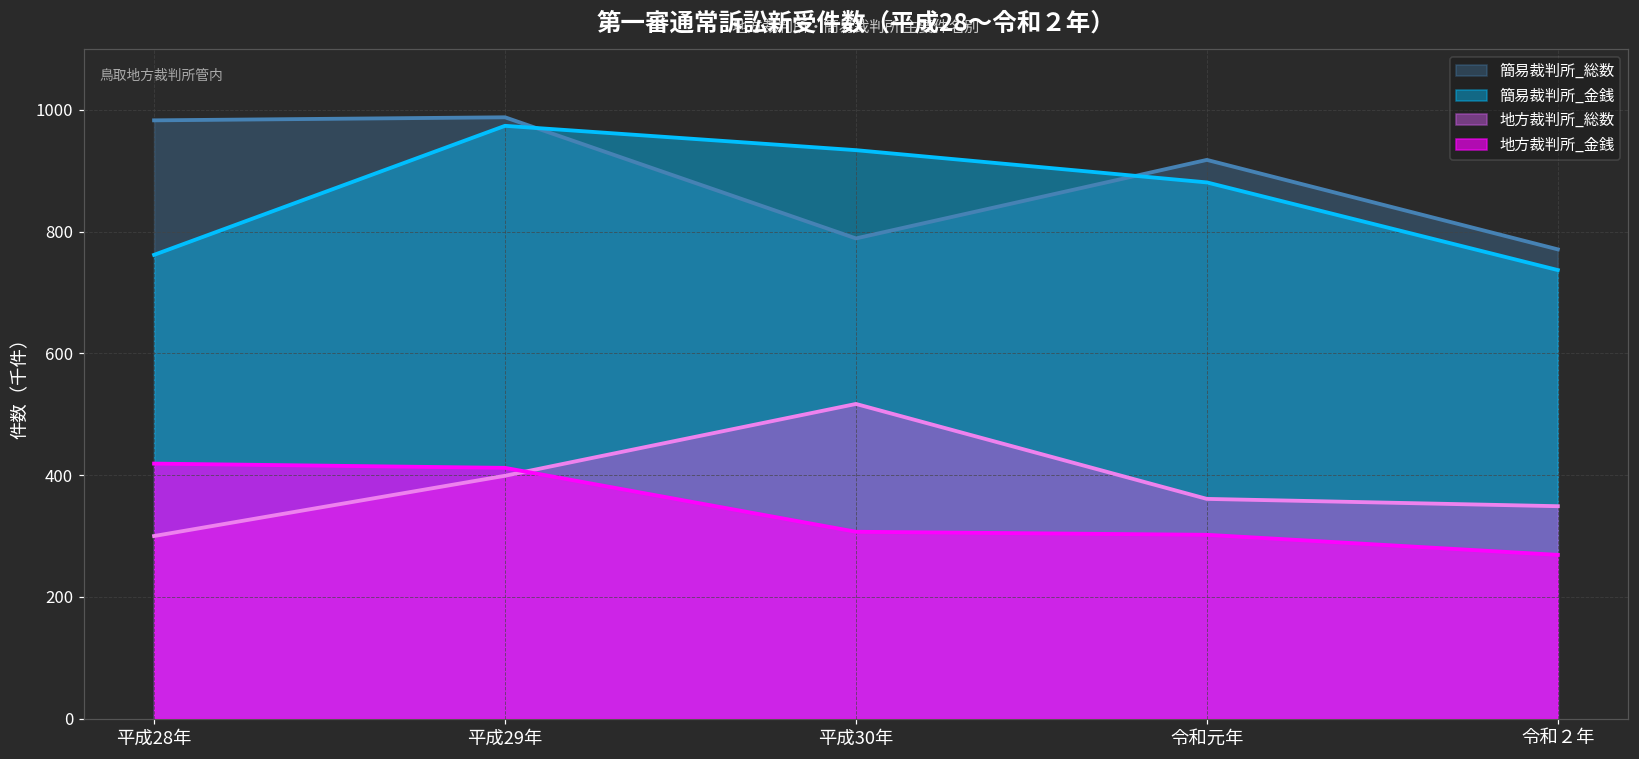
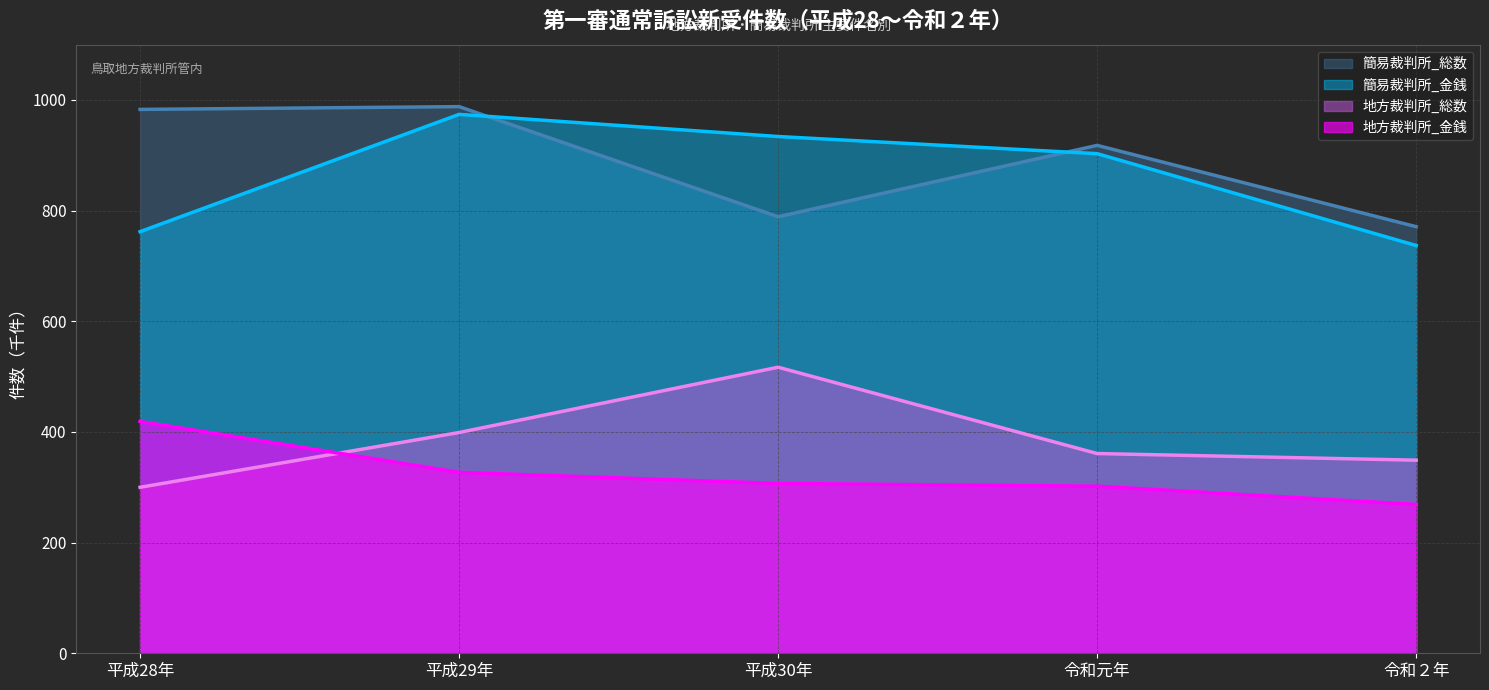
地方裁判所_金銭, 平成29年: 410 -> 330
簡易裁判所_金銭, 令和元年: 880 -> 900
